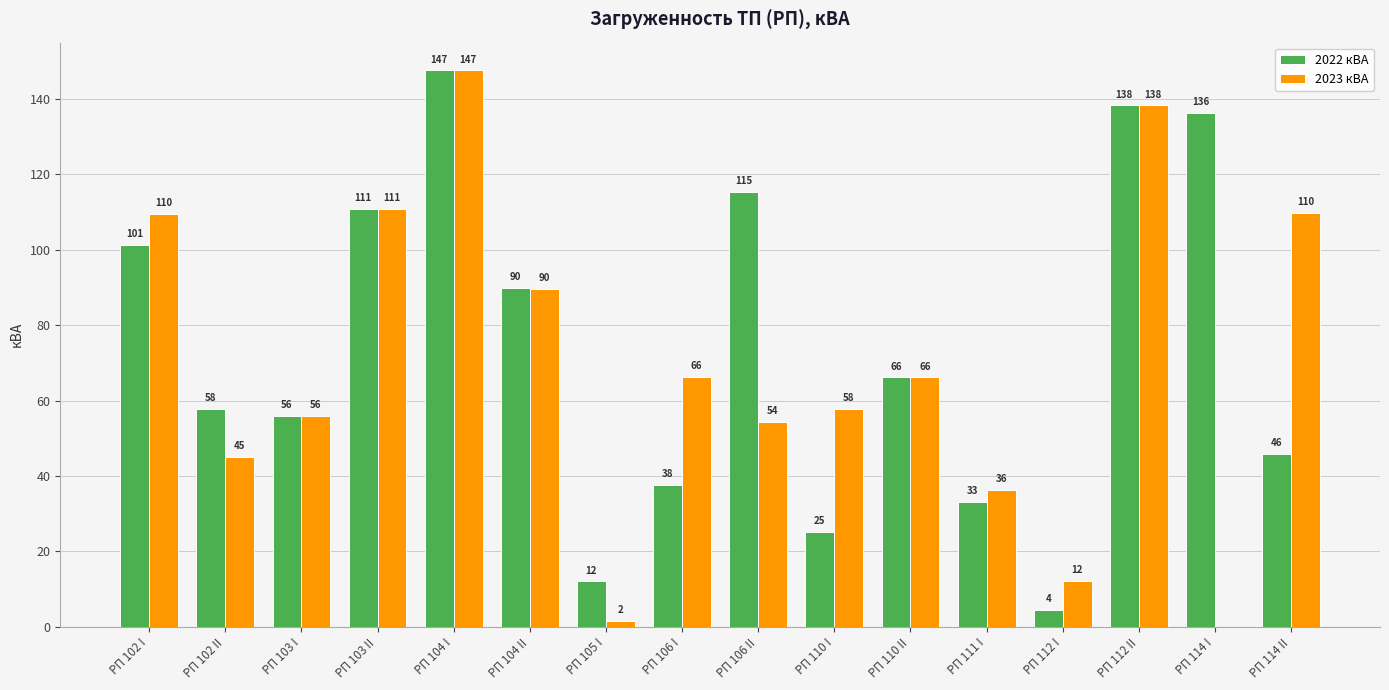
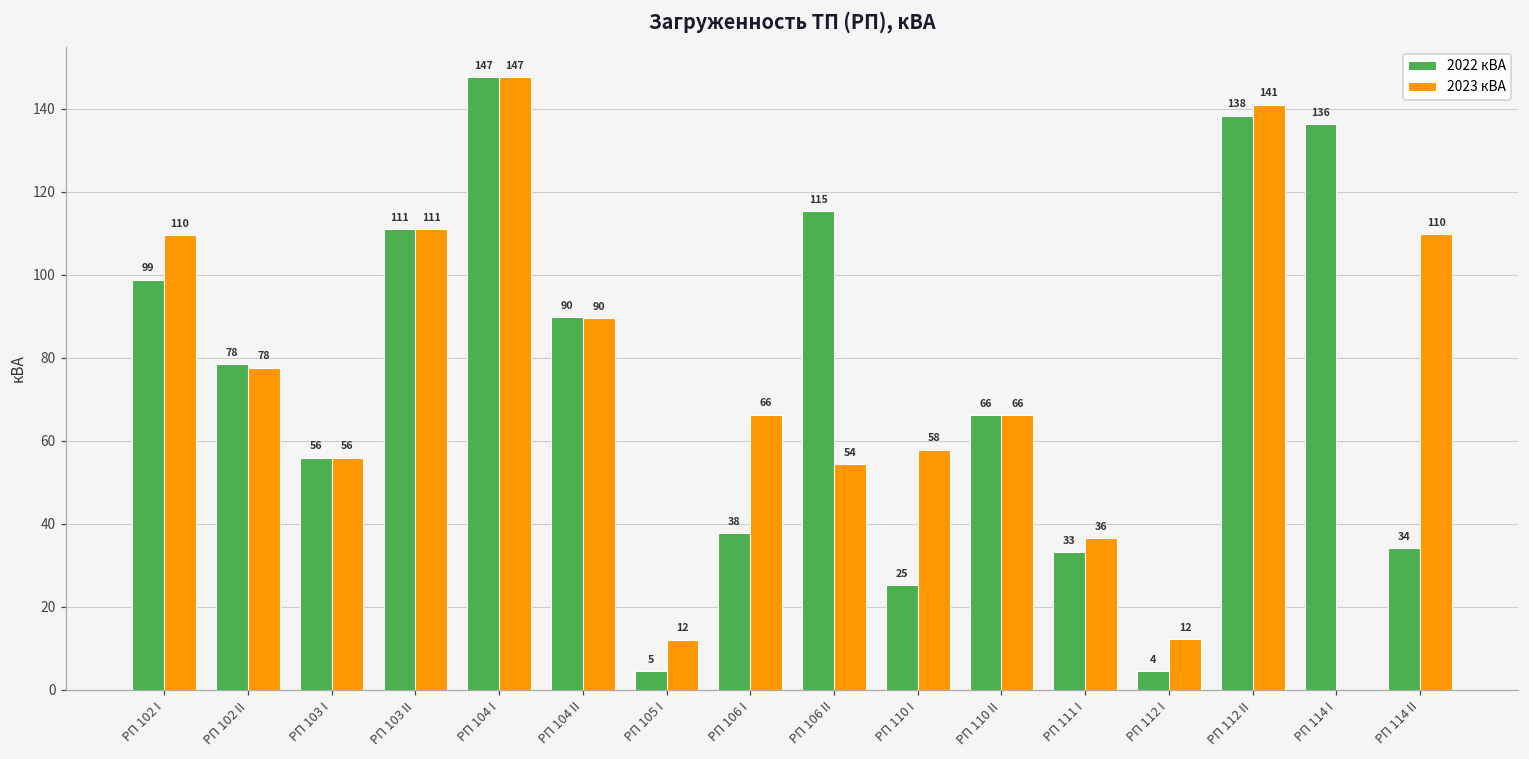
2022 кВА, РП 102 I: 101 -> 99
2022 кВА, РП 102 II: 58 -> 78
2023 кВА, РП 102 II: 45 -> 78
2022 кВА, РП 105 I: 12 -> 5
2023 кВА, РП 105 I: 2 -> 12
2023 кВА, РП 112 II: 138 -> 141
2022 кВА, РП 114 II: 46 -> 34
